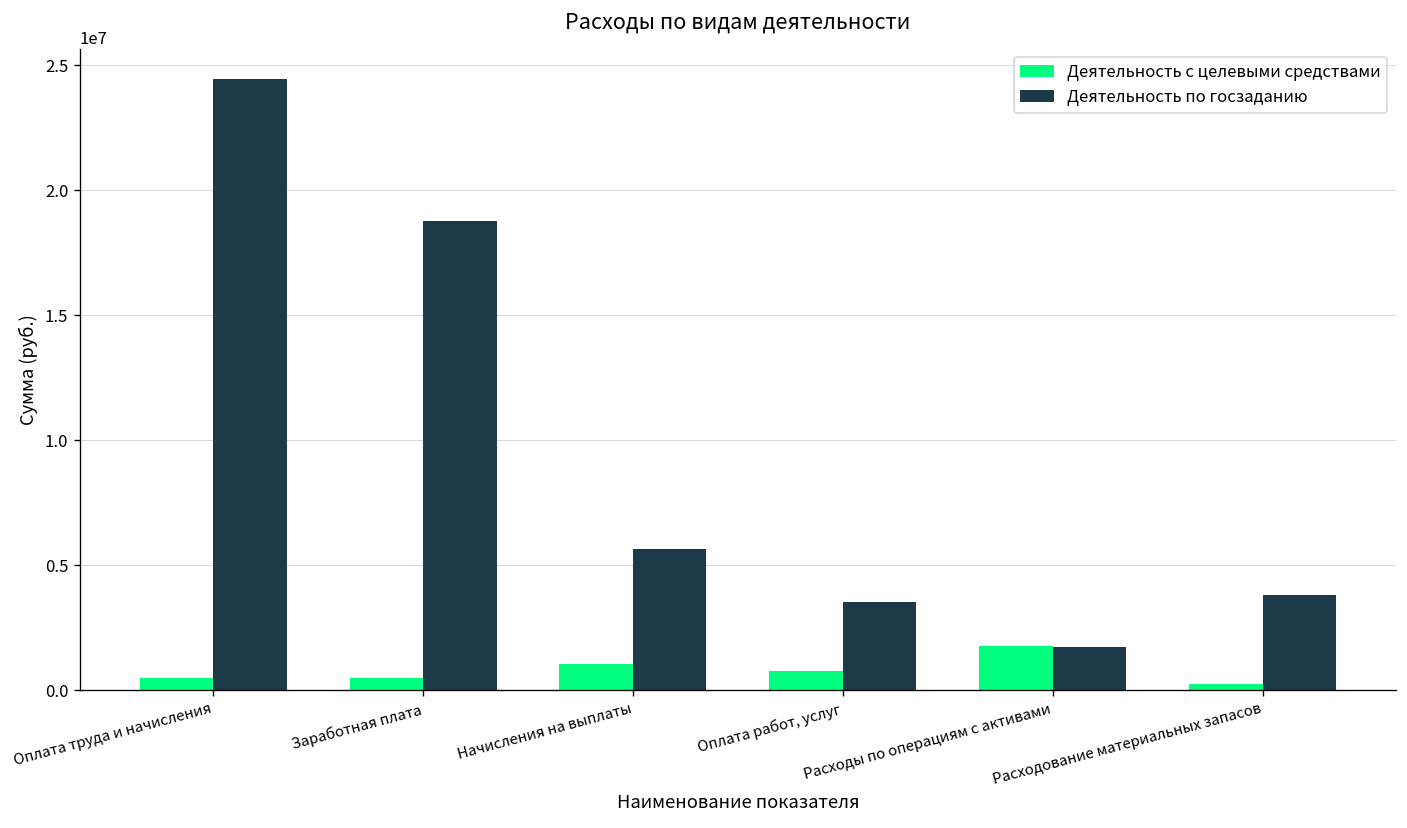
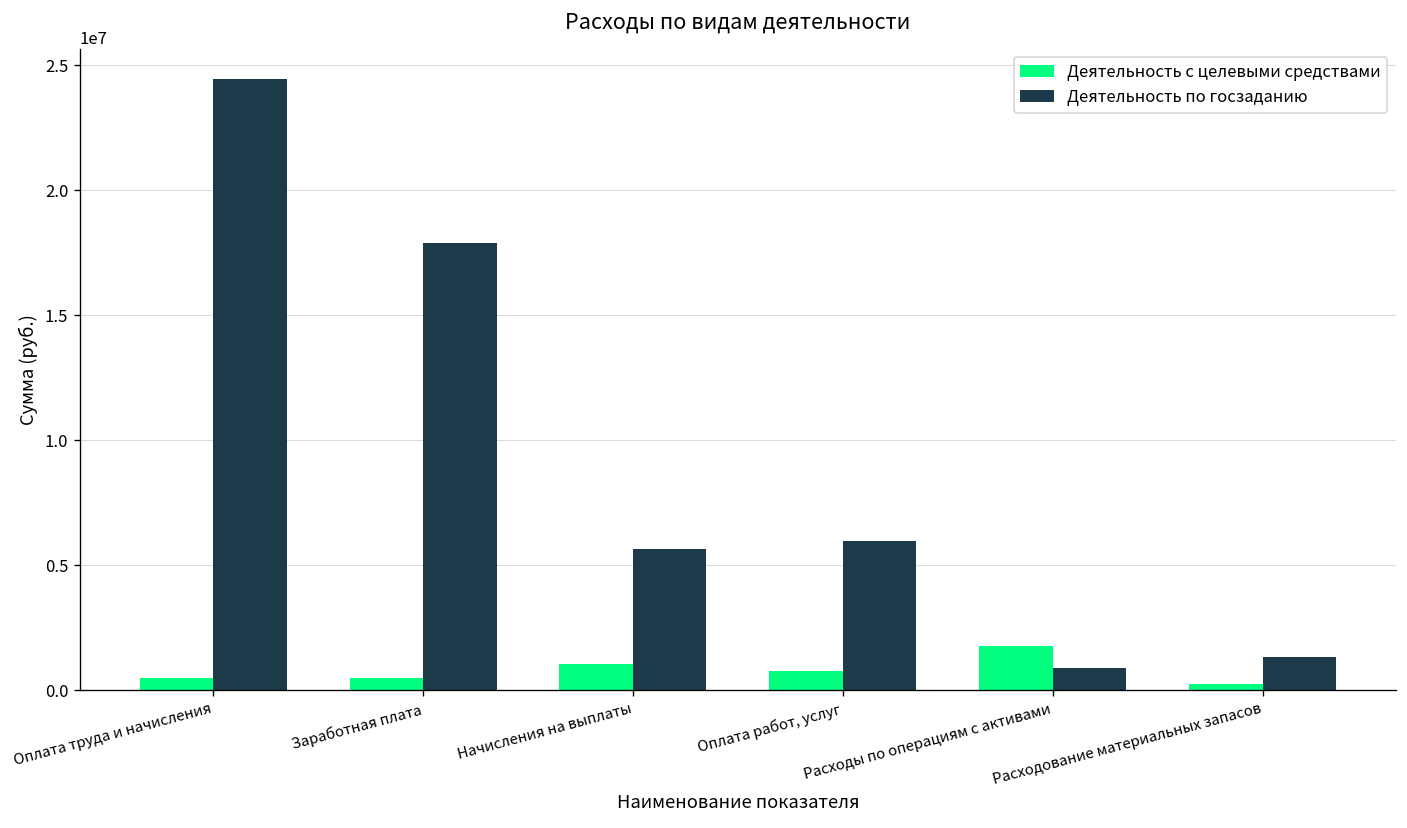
Деятельность по госзаданию, Заработная плата: 18800000 -> 17900000
Деятельность по госзаданию, Оплата работ, услуг: 3500000 -> 6000000
Деятельность по госзаданию, Расходы по операциям с активами: 1700000 -> 900000
Деятельность по госзаданию, Расходование материальных запасов: 3800000 -> 1300000
